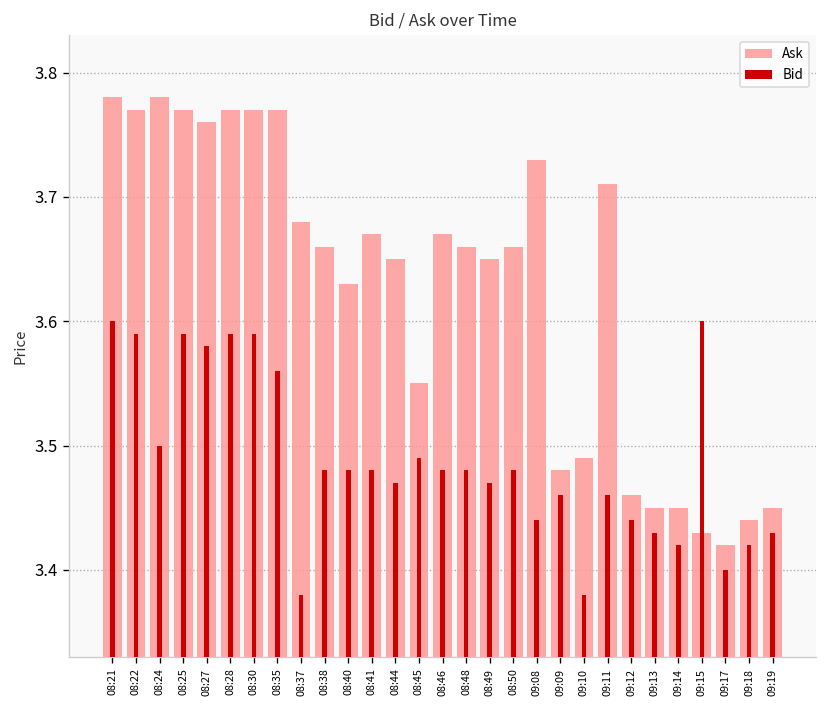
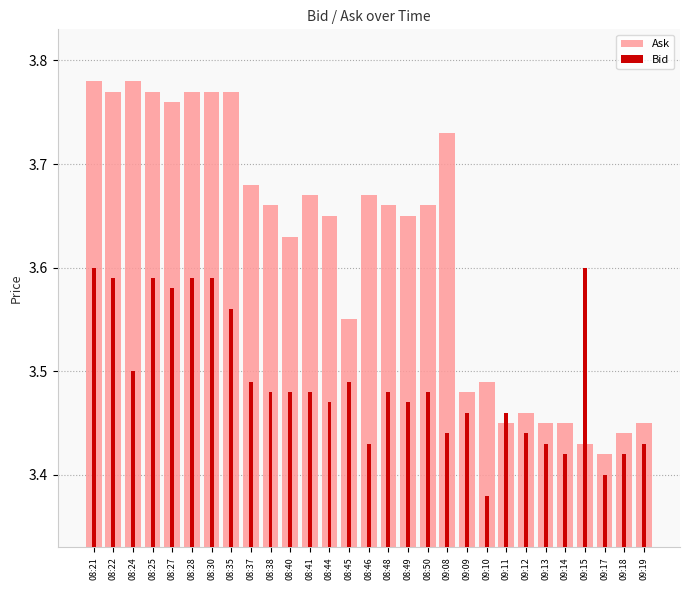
Bid, 08:37: 3.38 -> 3.49
Bid, 08:46: 3.48 -> 3.43
Ask, 09:11: 3.71 -> 3.45
